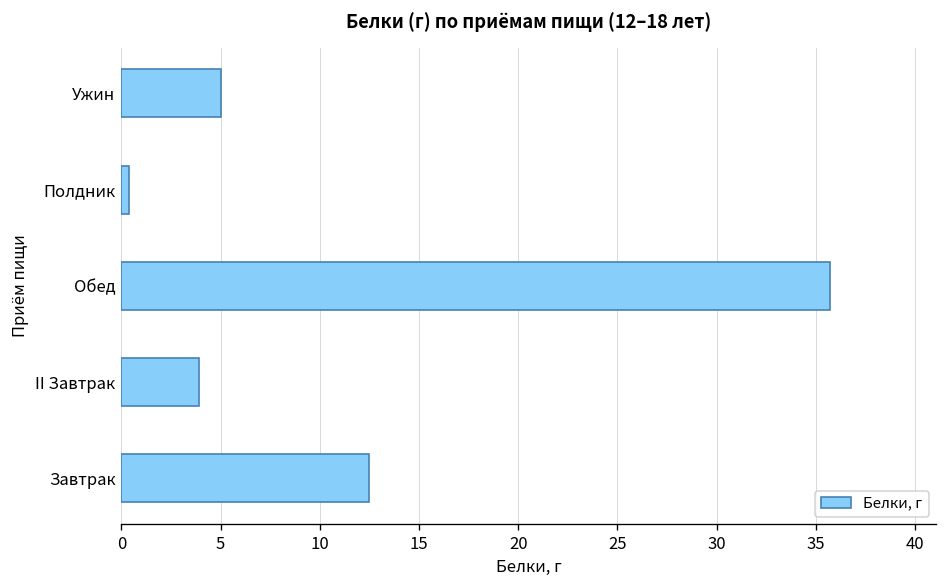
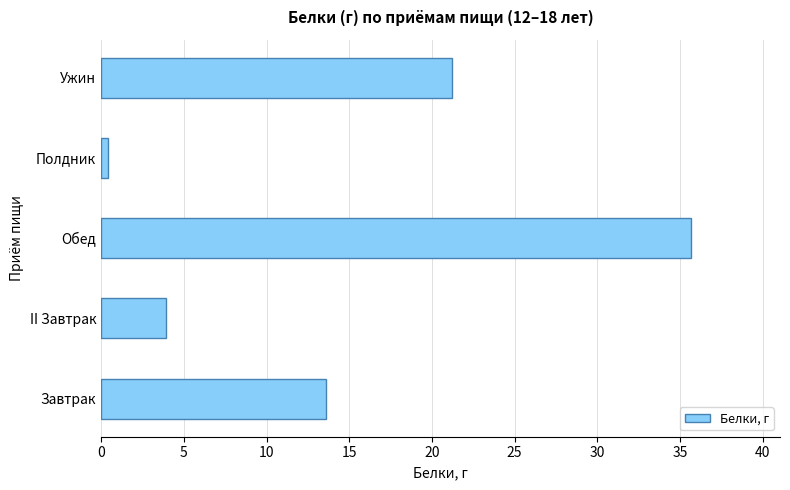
Ужин: 5.0 -> 21.2
Завтрак: 12.5 -> 13.6
